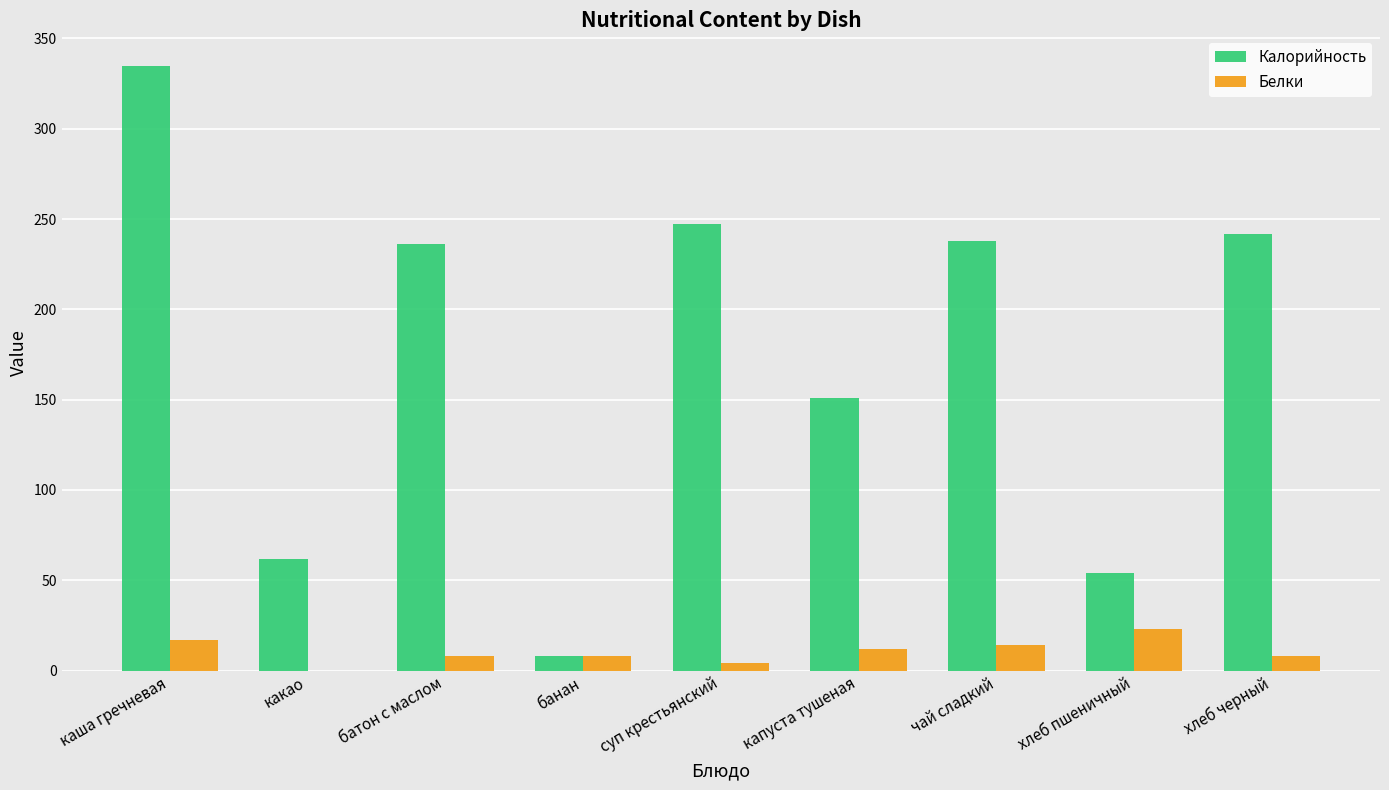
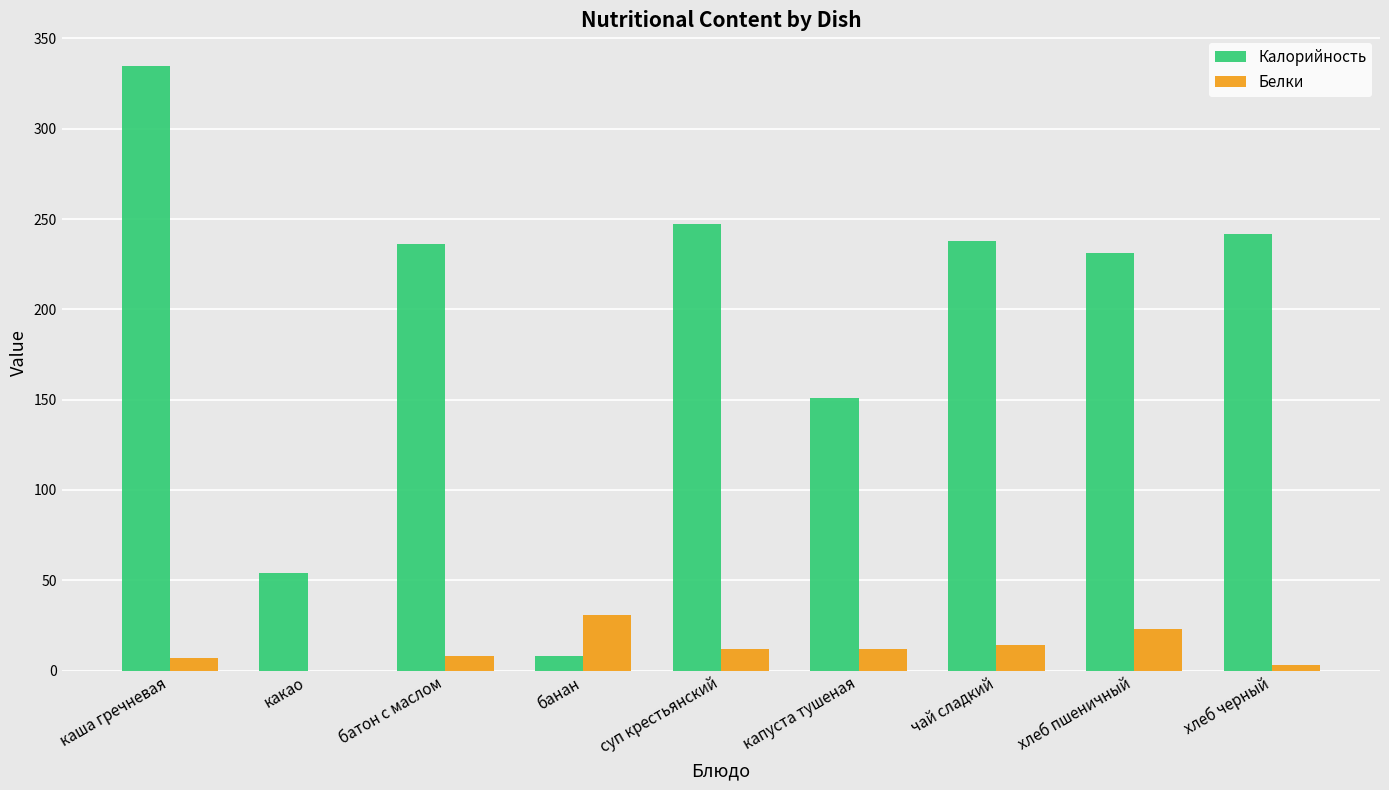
Белки, каша гречневая: 17 -> 7
Калорийность, какао: 62 -> 54
Белки, банан: 8 -> 31
Белки, суп крестьянский: 4 -> 12
Калорийность, хлеб пшеничный: 54 -> 231
Белки, хлеб черный: 8 -> 3
